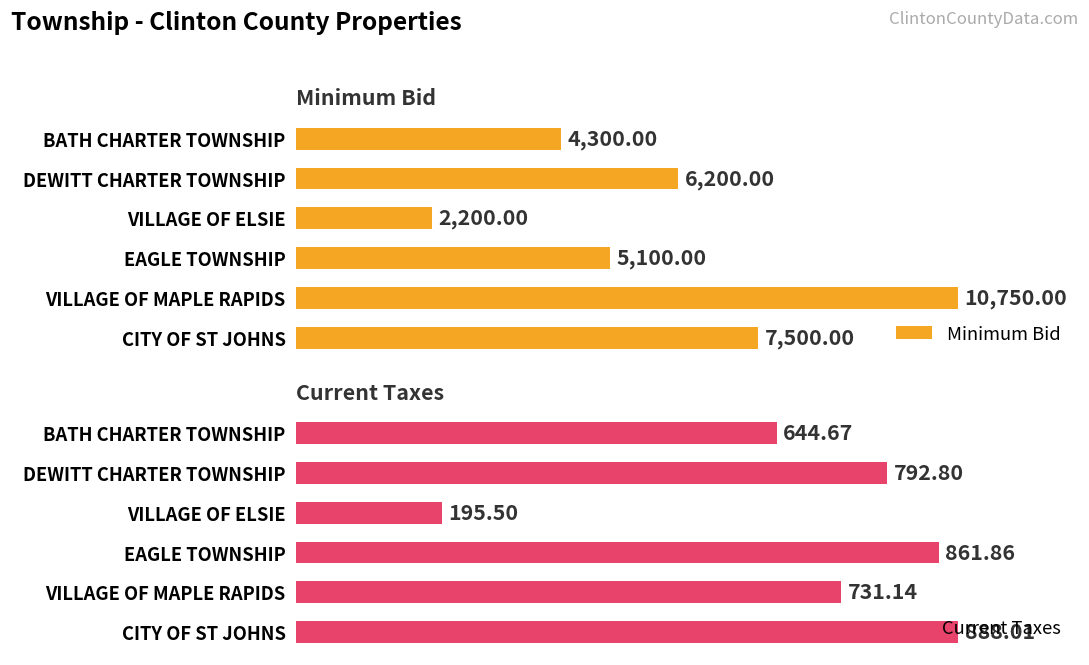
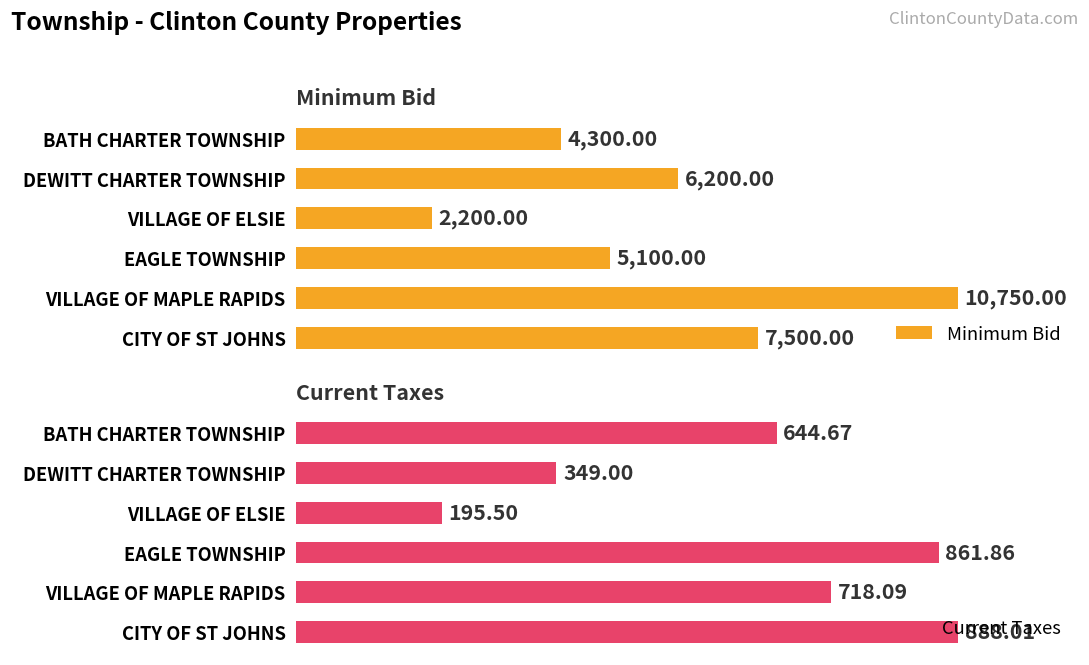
Current Taxes, DEWITT CHARTER TOWNSHIP: 792.80 -> 349.00
Current Taxes, VILLAGE OF MAPLE RAPIDS: 731.14 -> 718.09
